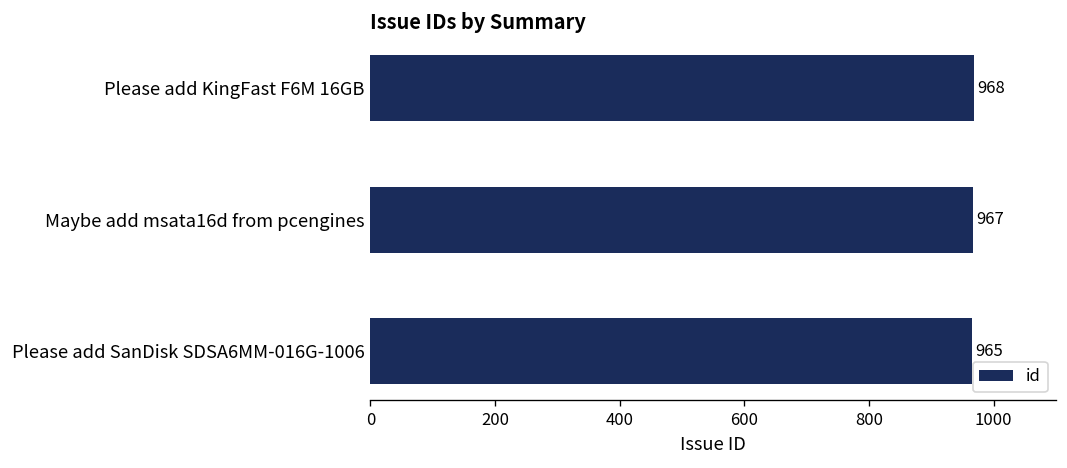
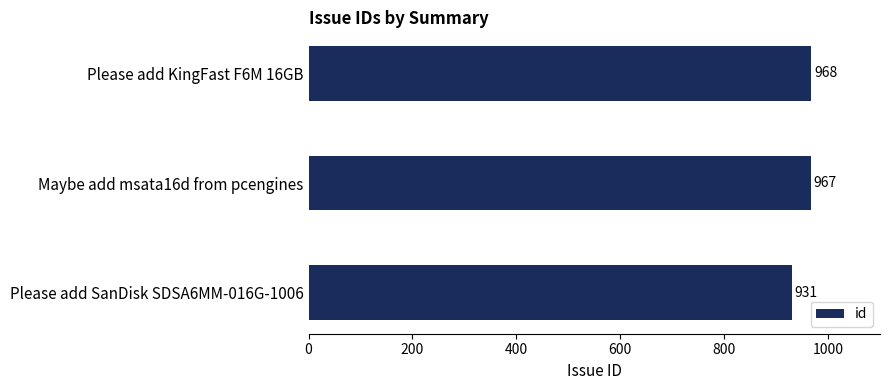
Please add SanDisk SDSA6MM-016G-1006: 965 -> 931
